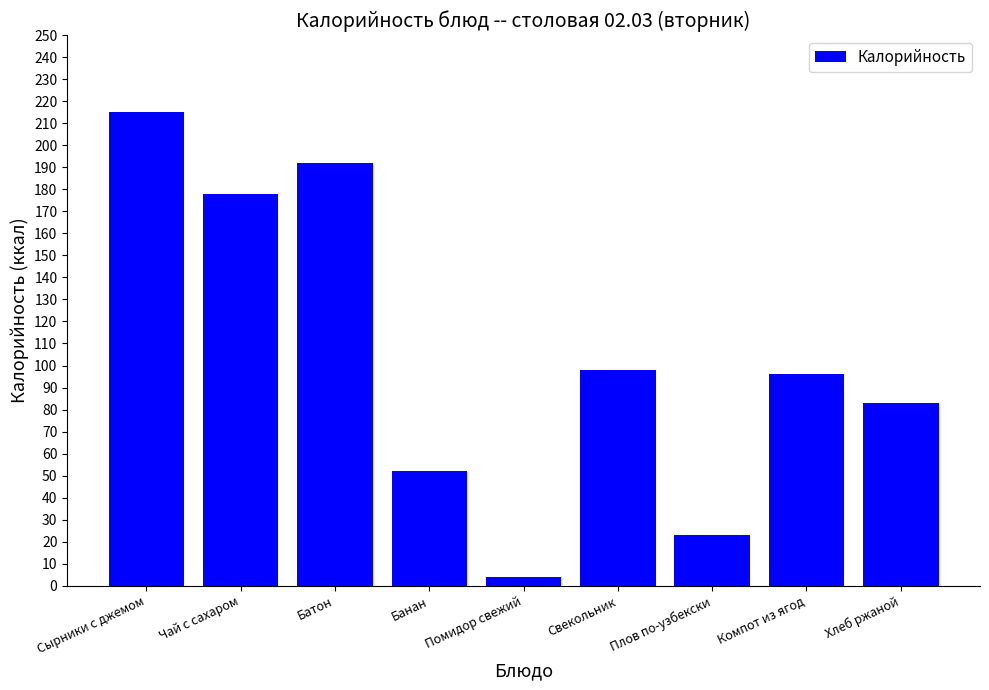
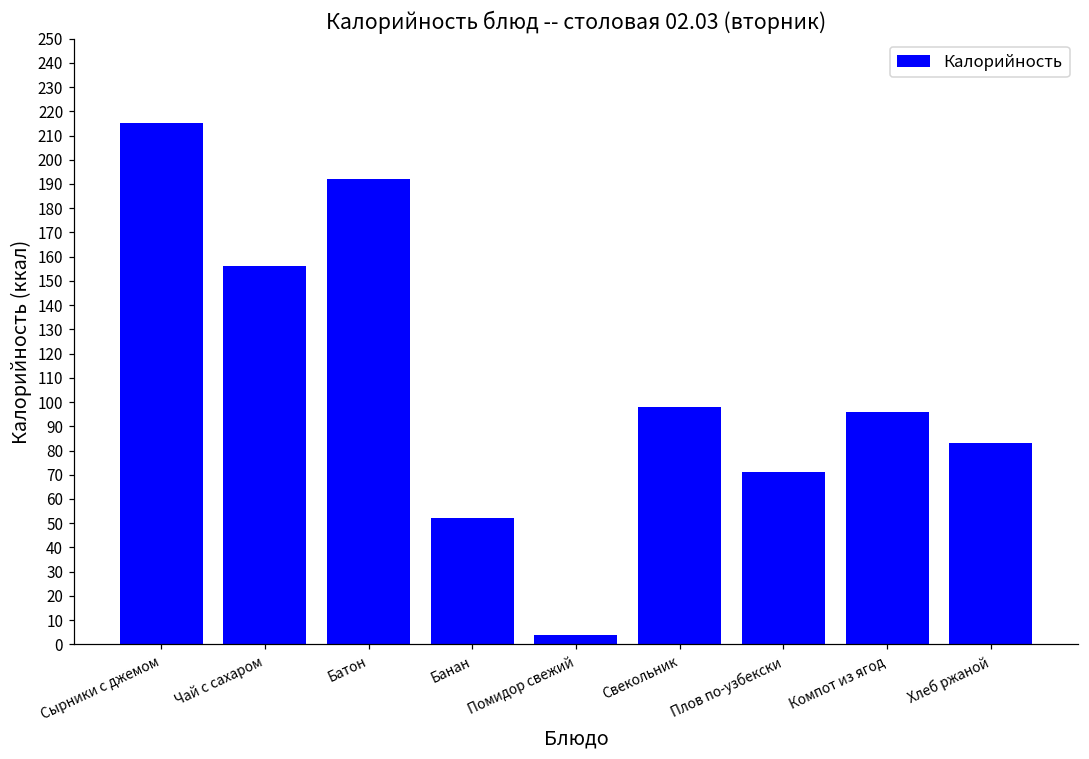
Чай с сахаром: 178 -> 156
Плов по-узбекски: 23 -> 71
